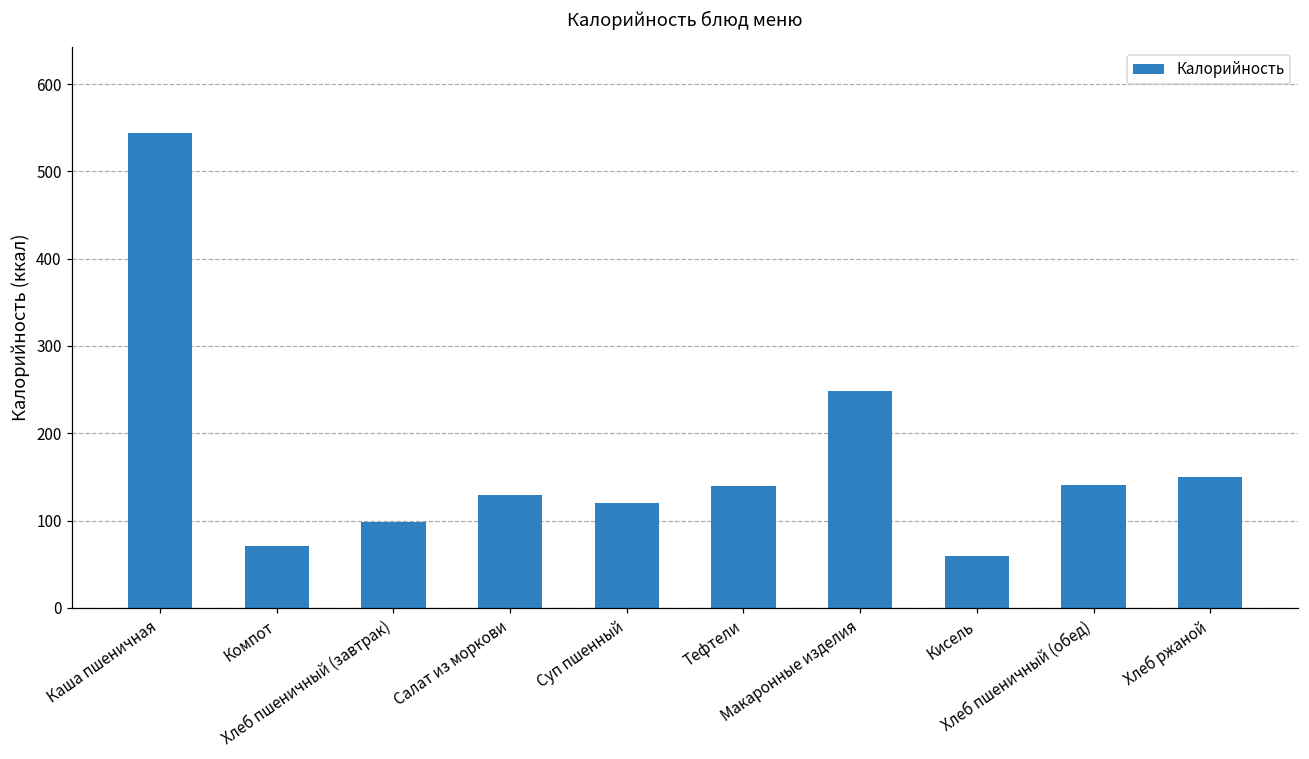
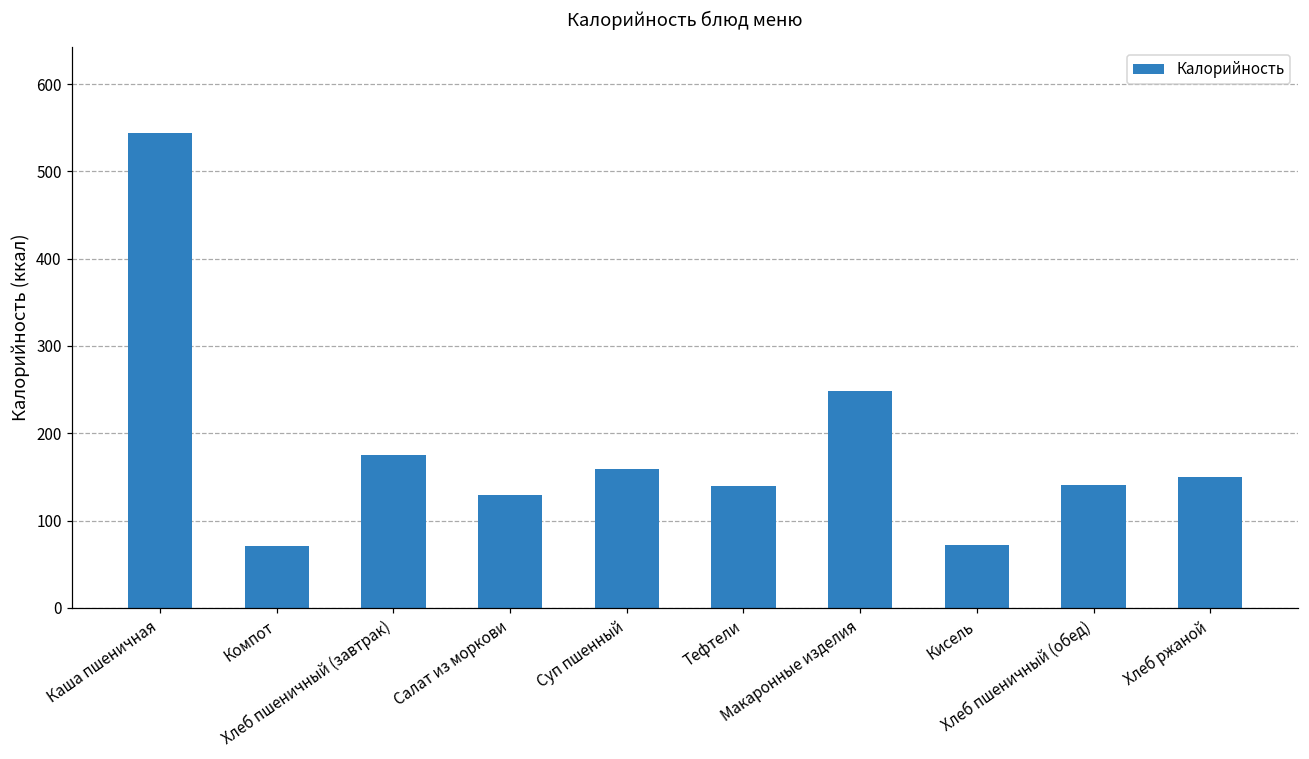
Хлеб пшеничный (завтрак): 100 -> 180
Суп пшенный: 120 -> 160
Кисель: 60 -> 70
